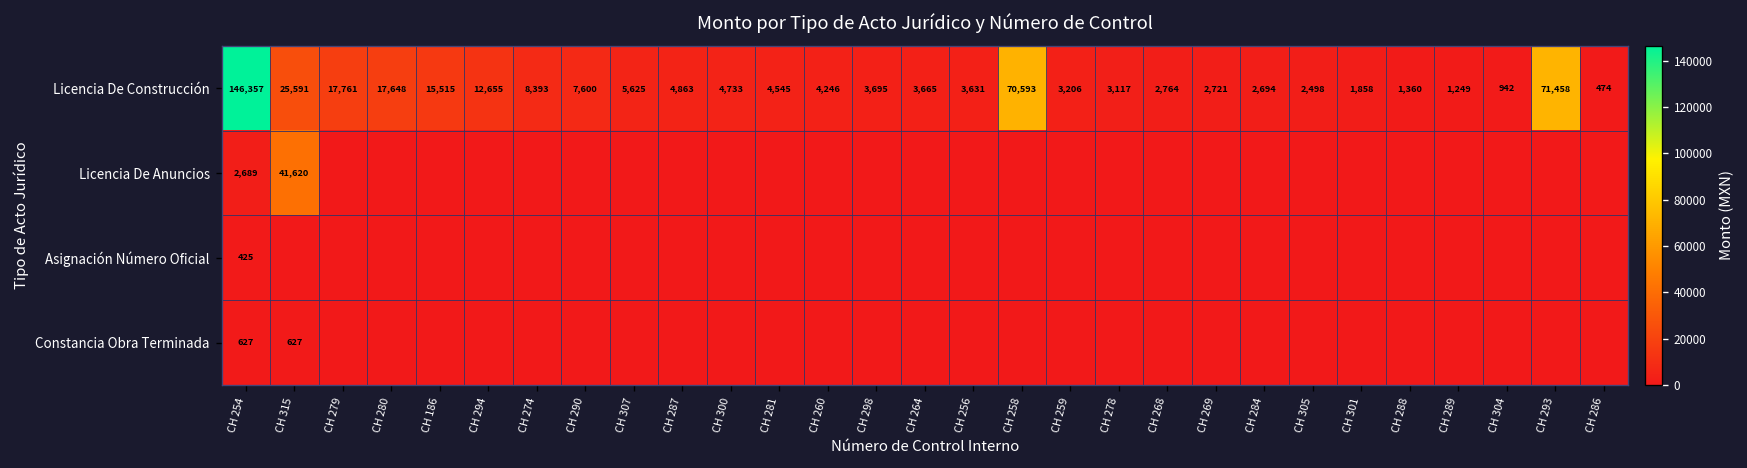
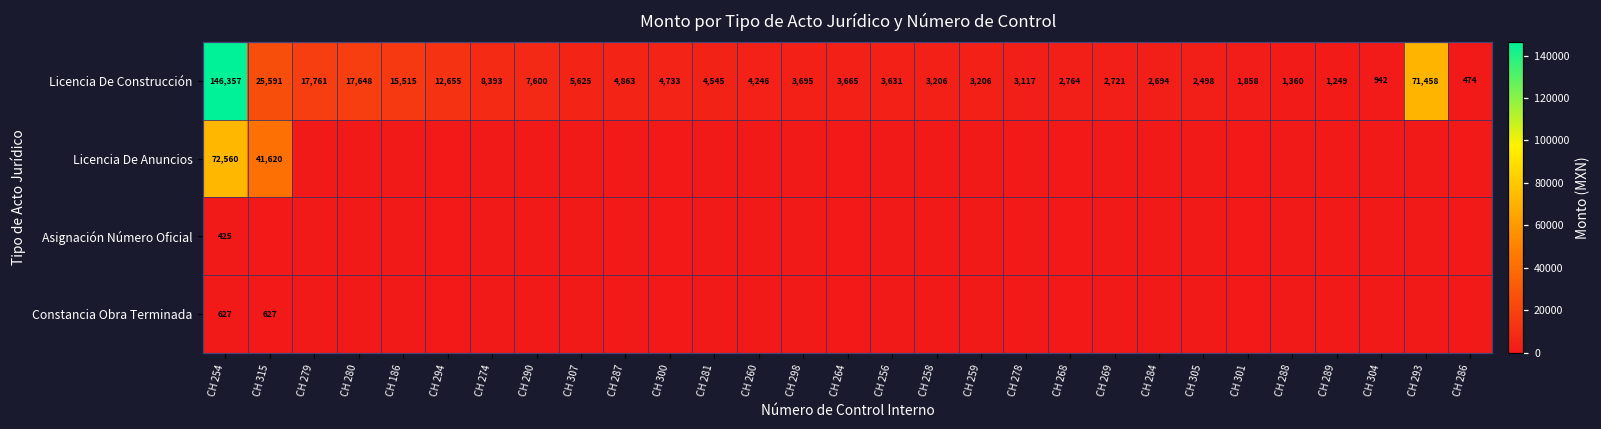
Licencia De Construcción, CH 258: 70,593 -> 3,206
Licencia De Anuncios, CH 254: 2,689 -> 72,560
